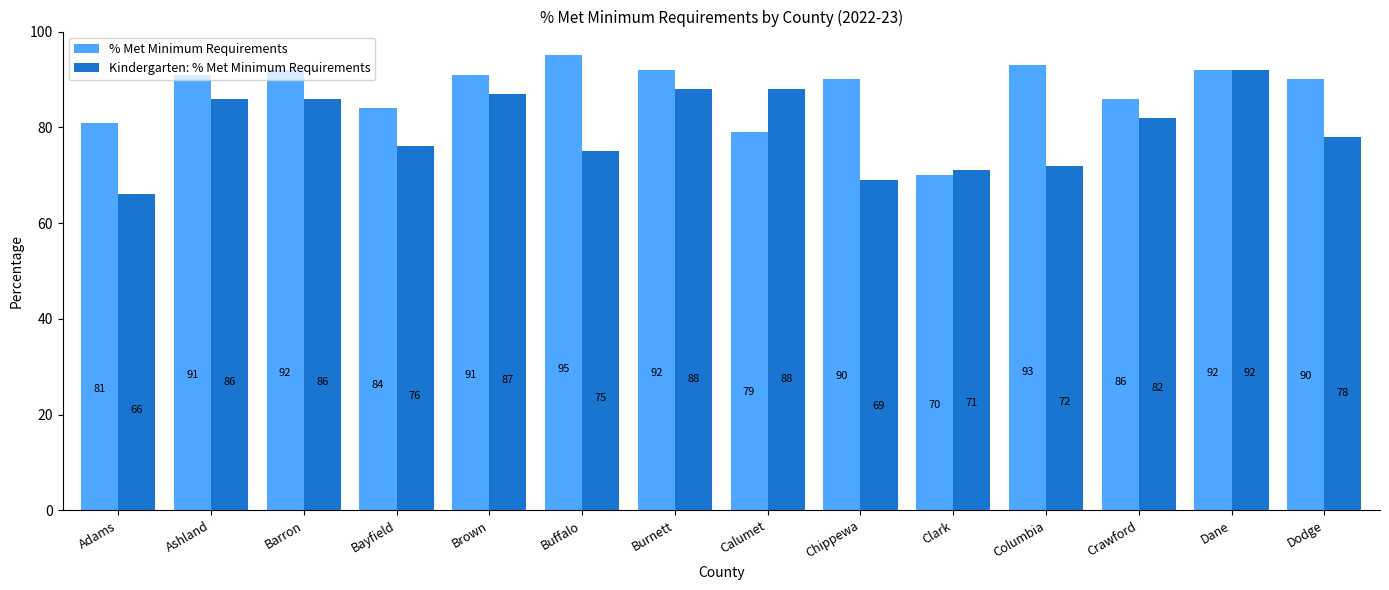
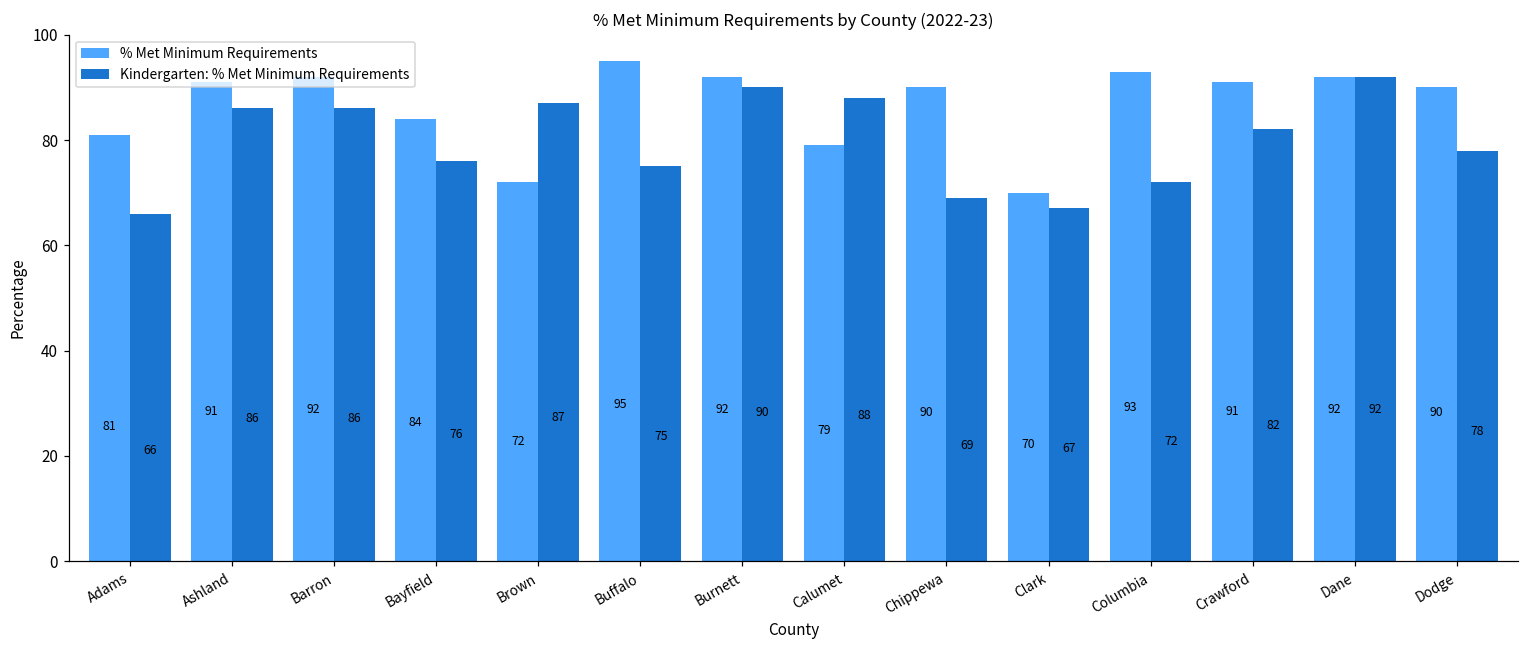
% Met Minimum Requirements, Brown: 91 -> 72
Kindergarten: % Met Minimum Requirements, Burnett: 88 -> 90
Kindergarten: % Met Minimum Requirements, Clark: 71 -> 67
% Met Minimum Requirements, Crawford: 86 -> 91
